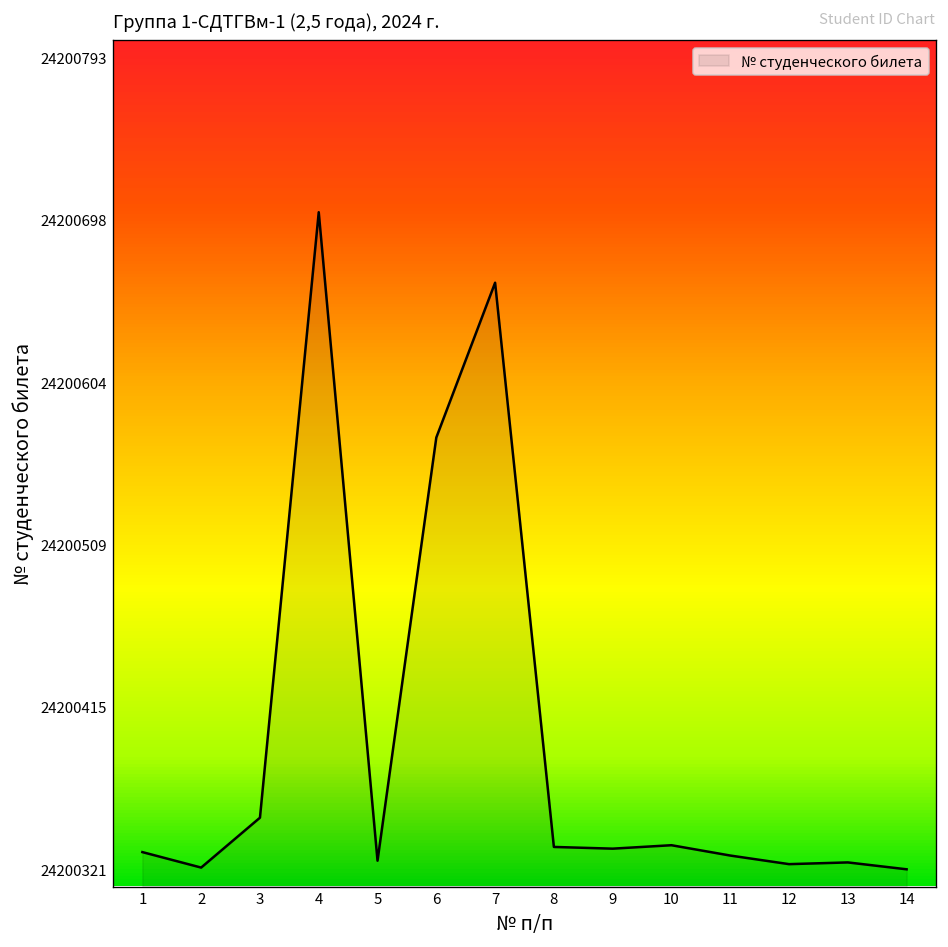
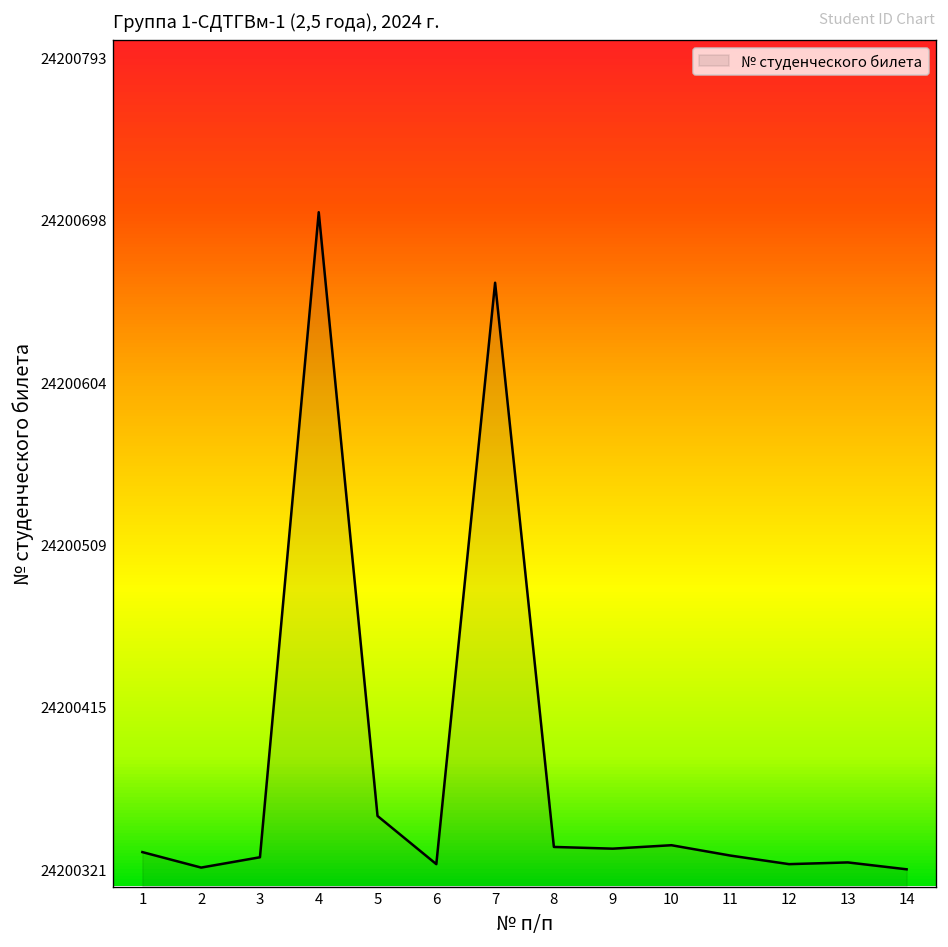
3: 24200351 -> 24200328
5: 24200326 -> 24200352
6: 24200572 -> 24200324
